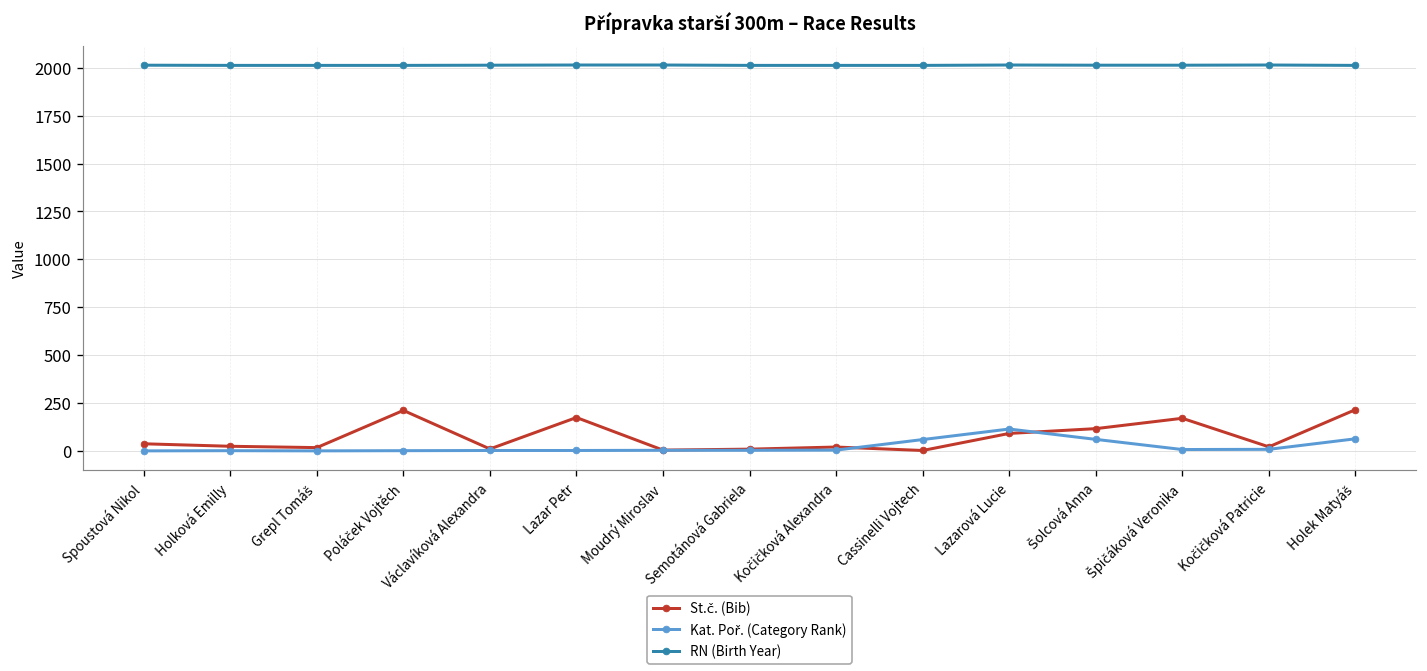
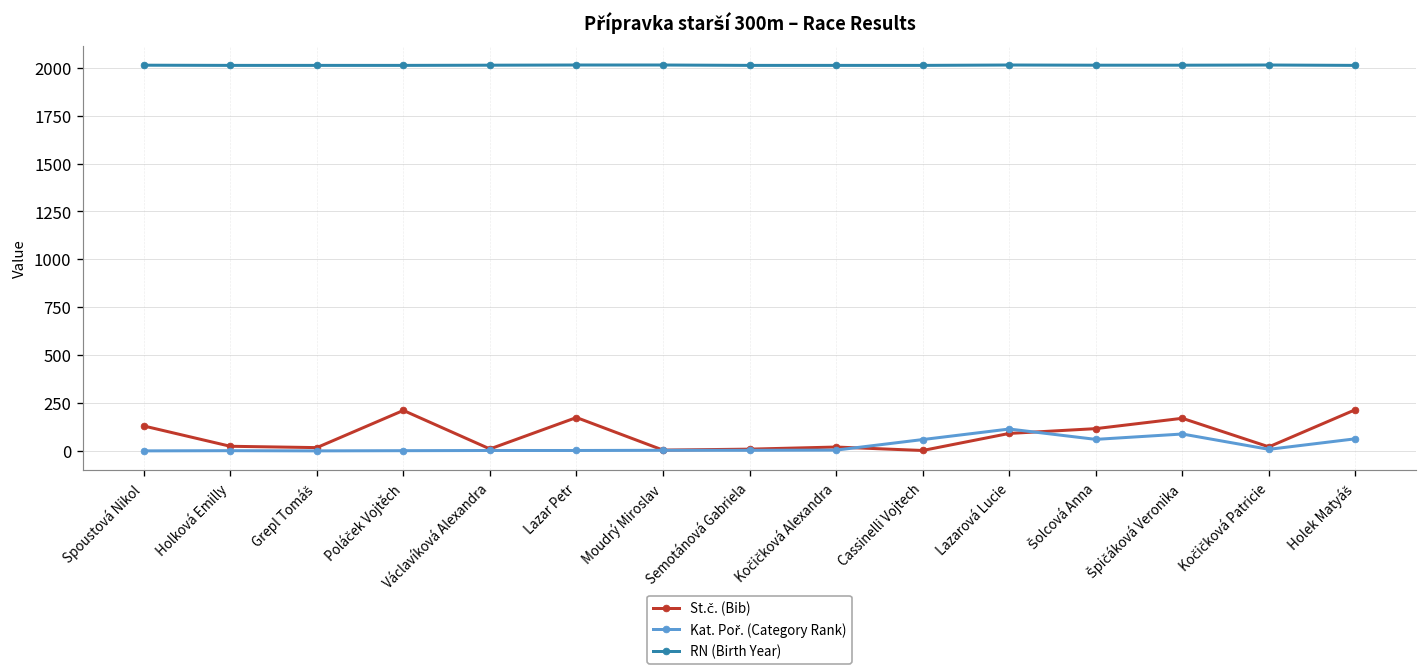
St.č. (Bib), Spoustová Nikol: 40 -> 130
Kat. Poř. (Category Rank), Špičáková Veronika: 10 -> 90
